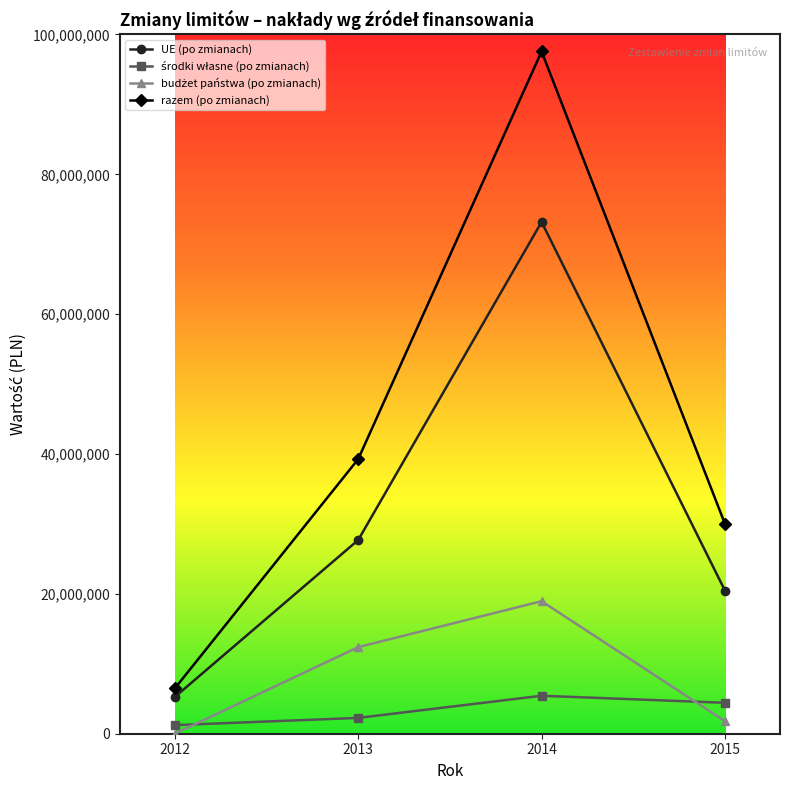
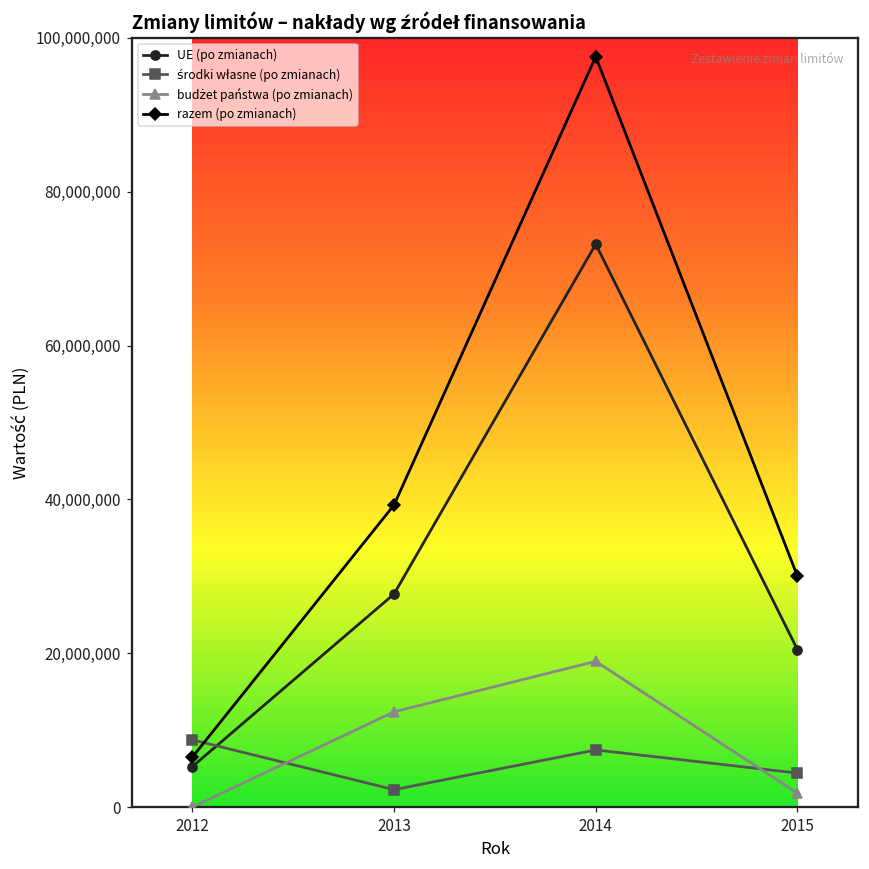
środki własne (po zmianach), 2012: 1,000,000 -> 9,000,000
środki własne (po zmianach), 2014: 5,000,000 -> 7,000,000
